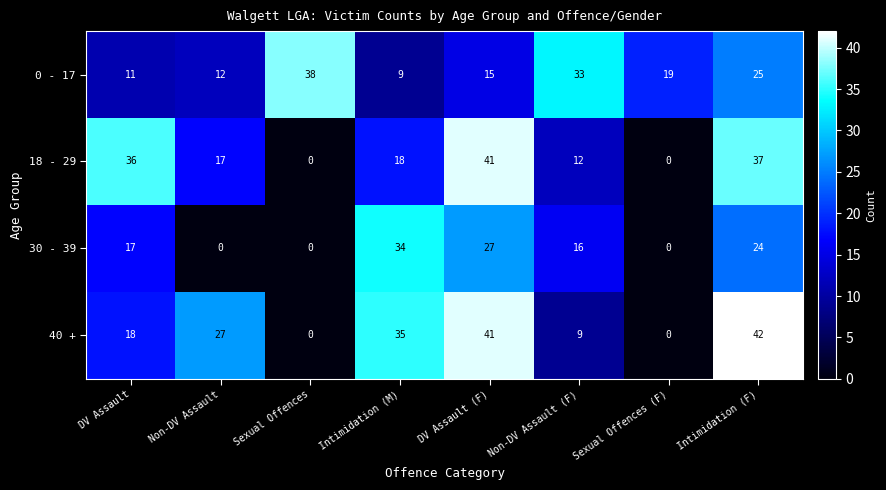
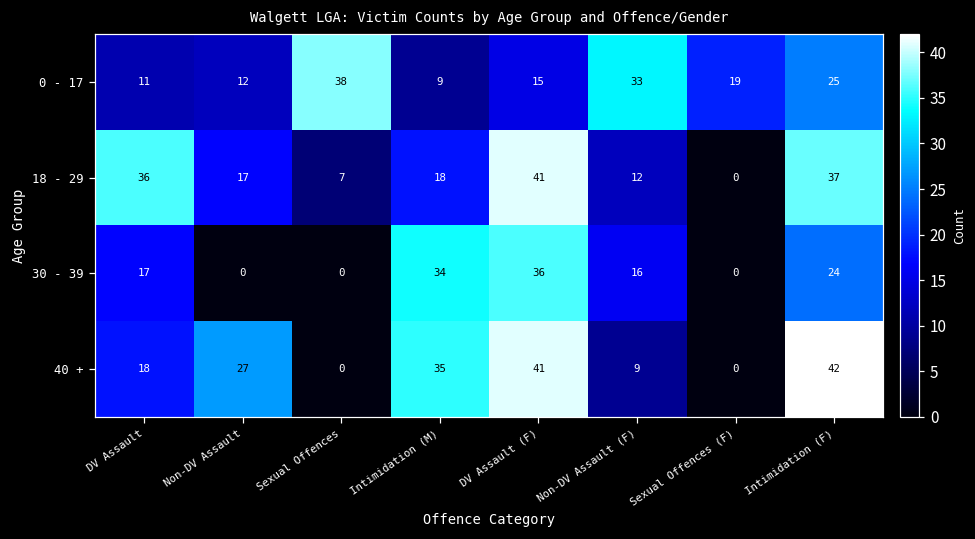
18 - 29, Sexual Offences: 0 -> 7
30 - 39, DV Assault (F): 27 -> 36
